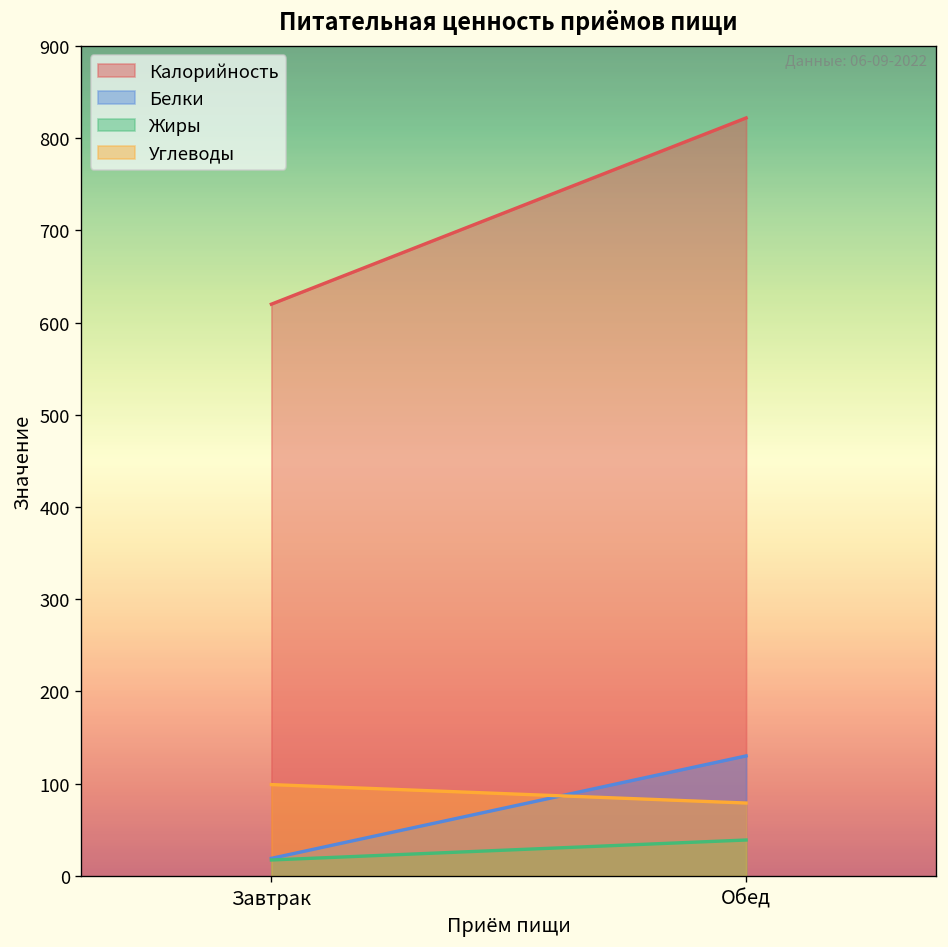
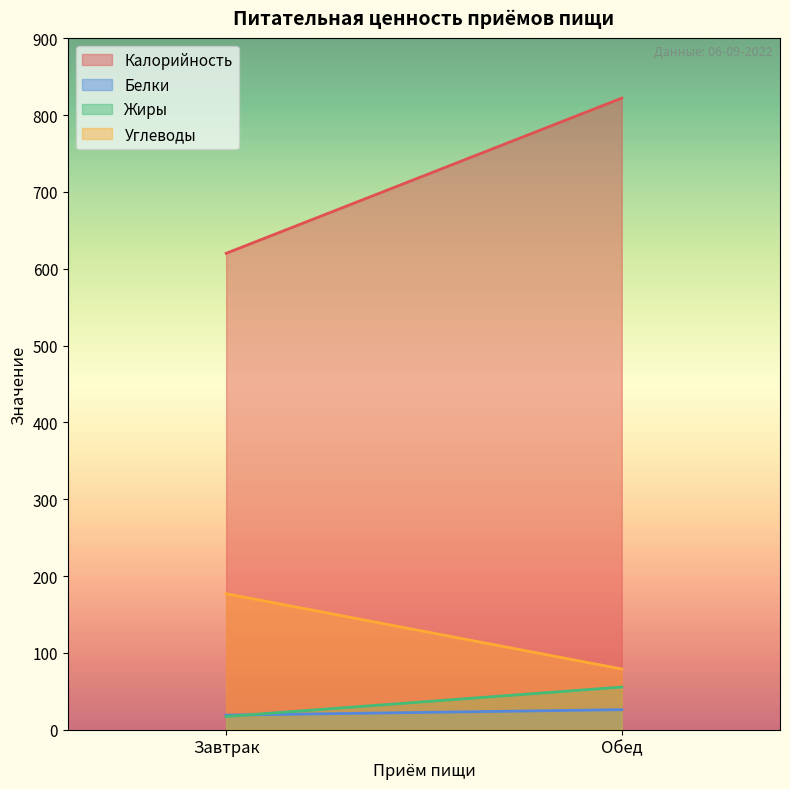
Углеводы, Завтрак: 100 -> 180
Белки, Обед: 130 -> 30
Жиры, Обед: 40 -> 60
